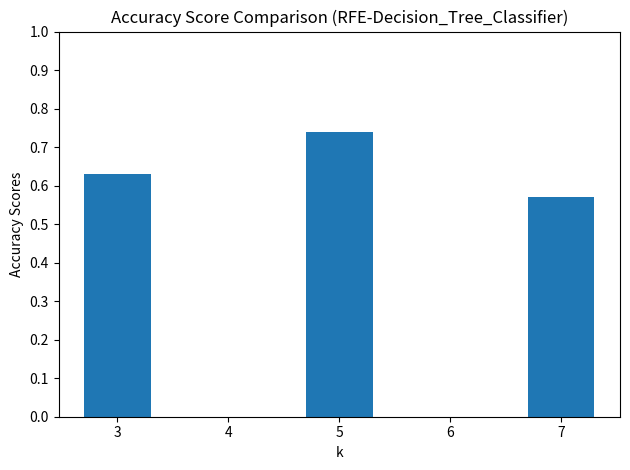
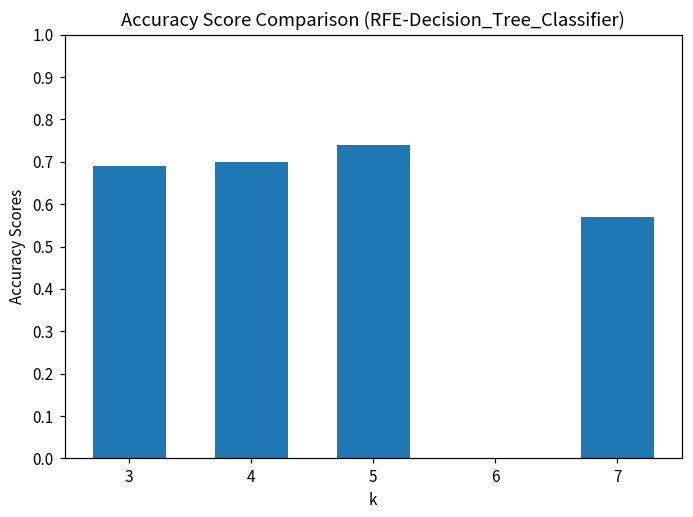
3: 0.63 -> 0.69
4: 0.0 -> 0.7
